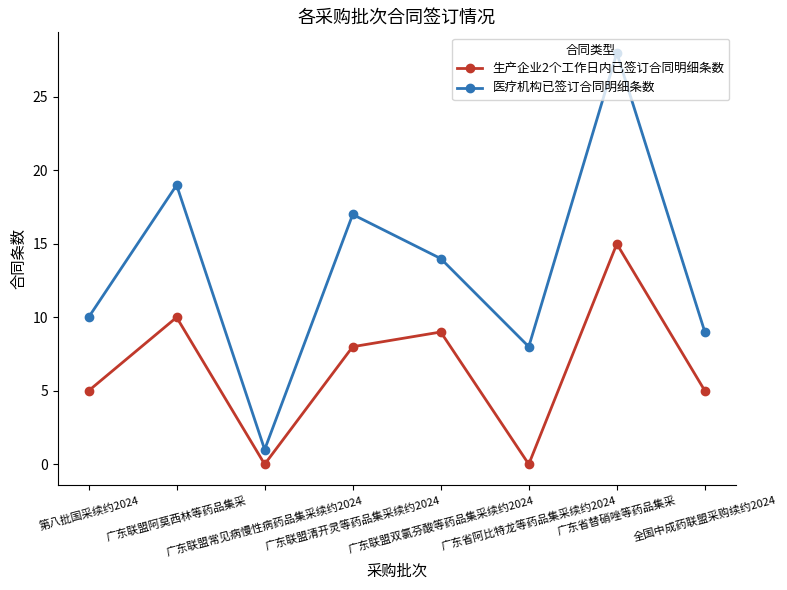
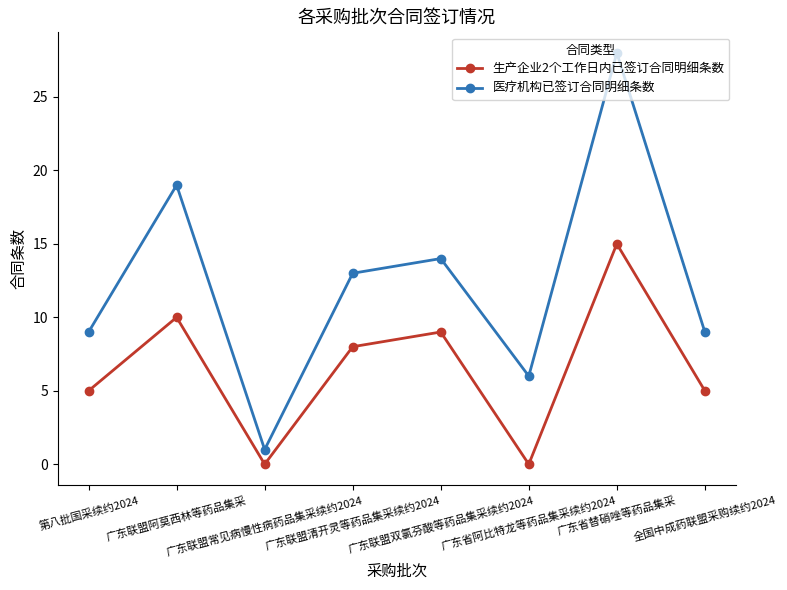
医疗机构已签订合同明细条数, 第八批国采续约2024: 10 -> 9
医疗机构已签订合同明细条数, 广东联盟清开灵等药品集采续约2024: 17 -> 13
医疗机构已签订合同明细条数, 广东省阿比特龙等药品集采续约2024: 8 -> 6
